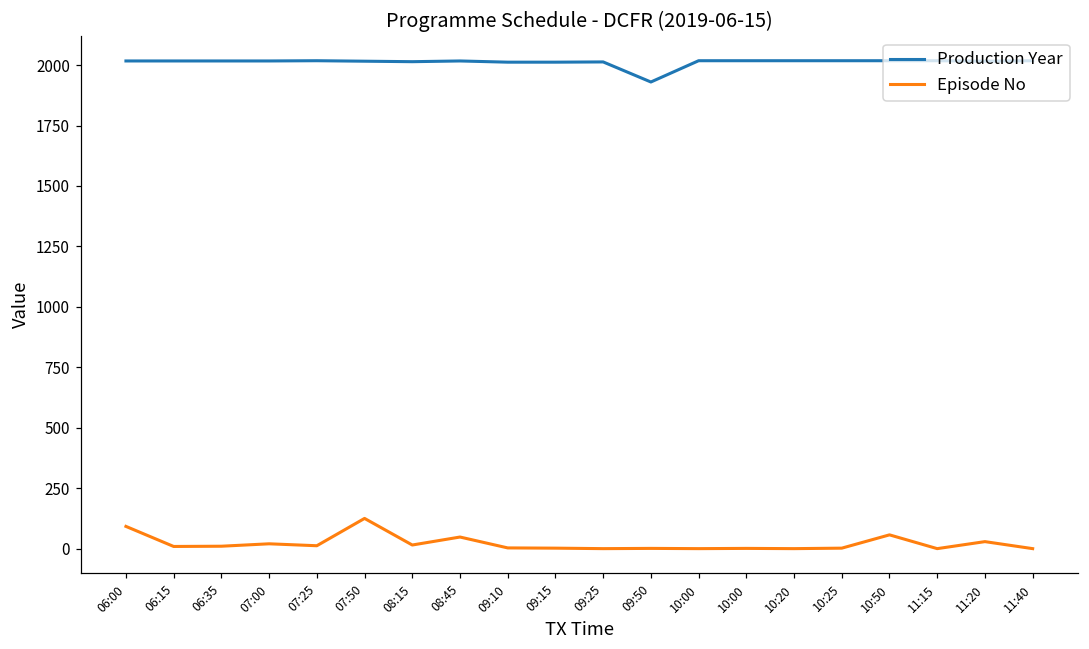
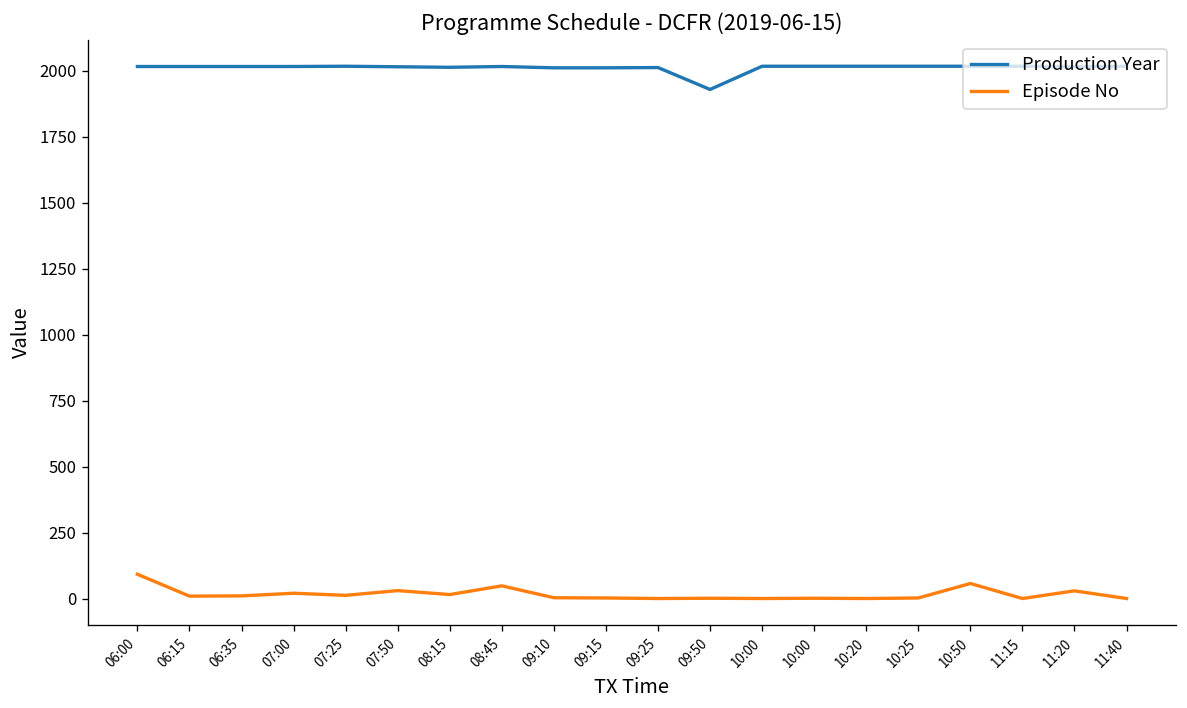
Episode No, 07:50: 130 -> 30
